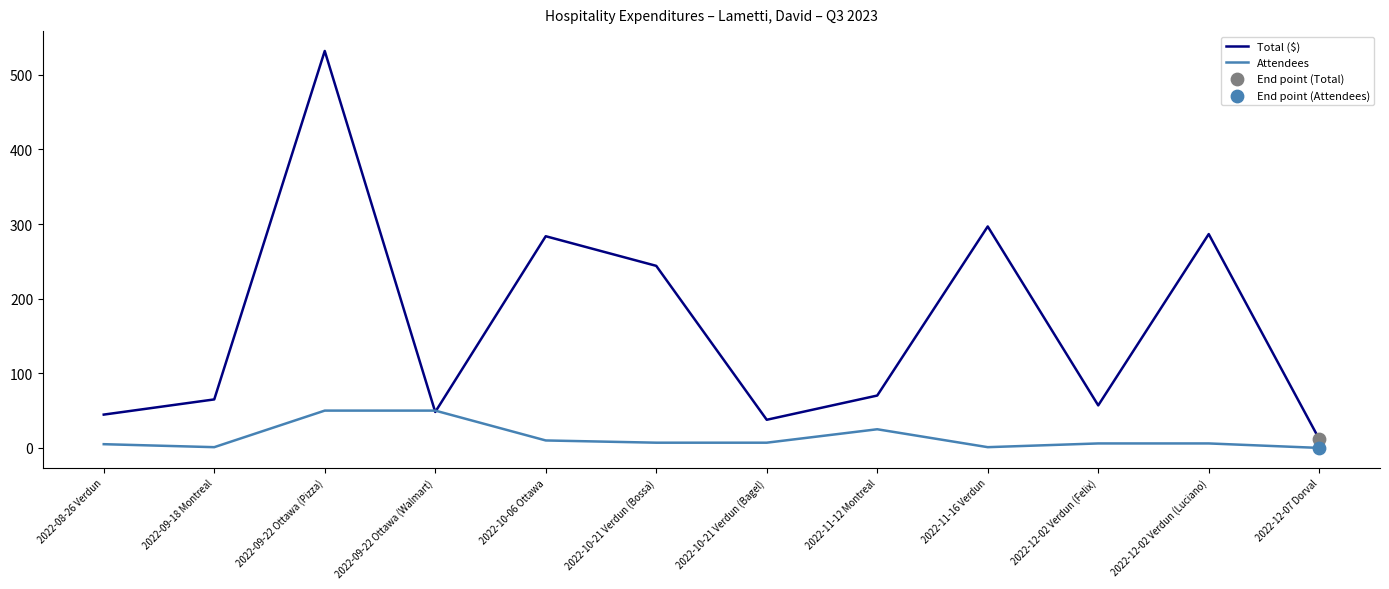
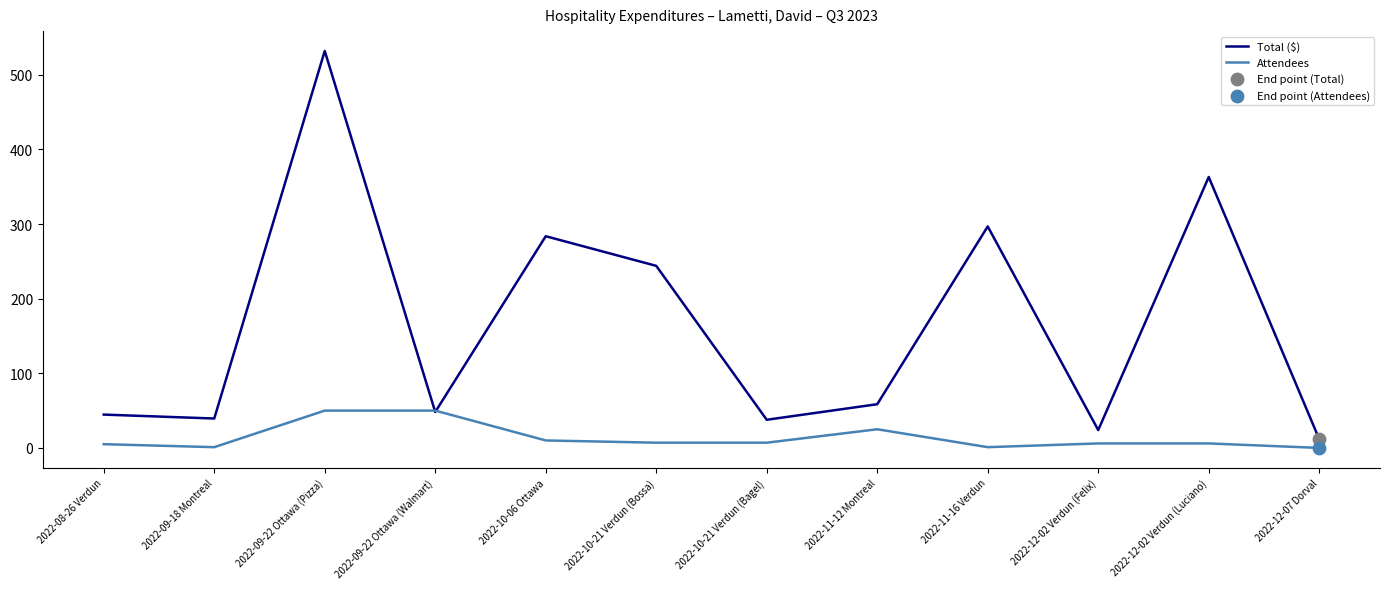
Total ($), 2022-09-18 Montreal: 70 -> 40
Total ($), 2022-11-12 Montreal: 70 -> 60
Total ($), 2022-12-02 Verdun (Felix): 60 -> 20
Total ($), 2022-12-02 Verdun (Luciano): 290 -> 360
